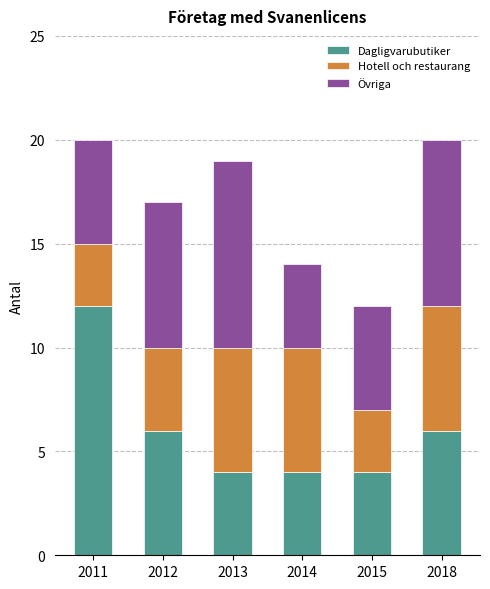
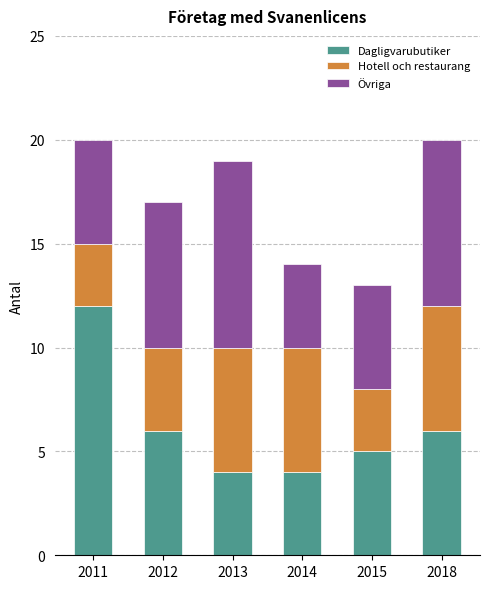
Dagligvarubutiker, 2015: 4 -> 5
